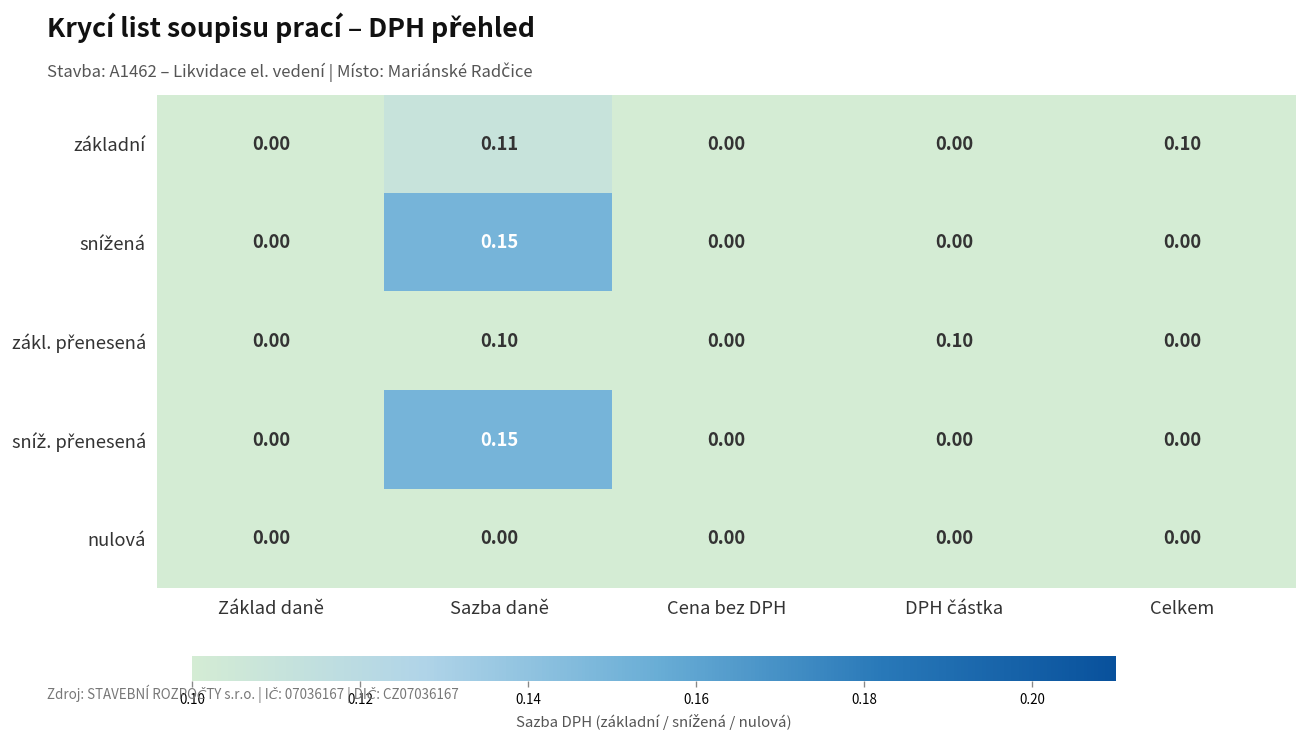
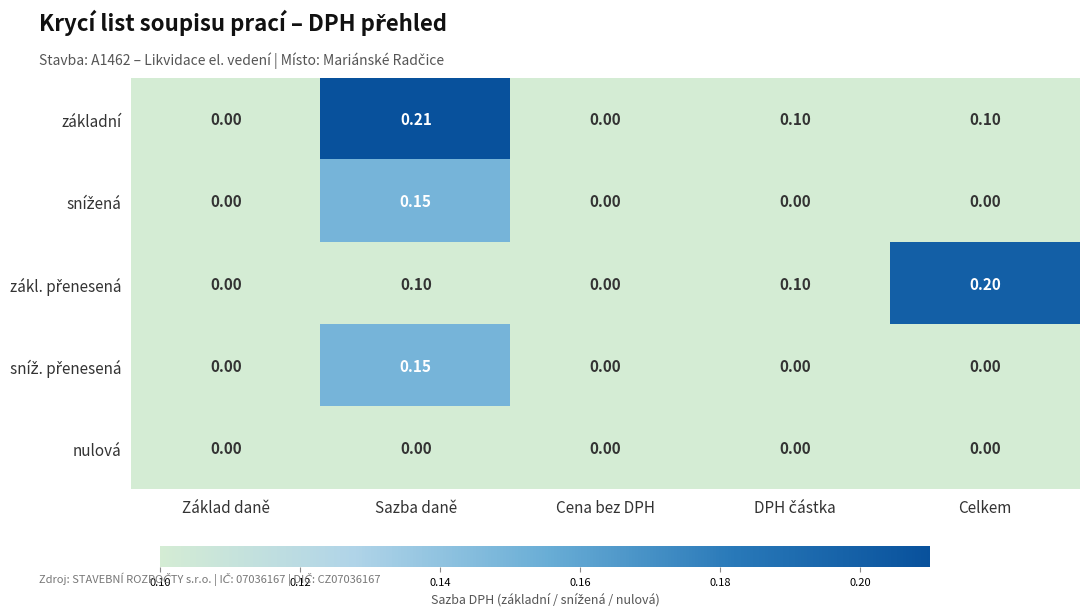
základní, Sazba daně: 0.11 -> 0.21
základní, DPH částka: 0.00 -> 0.10
zákl. přenesená, Celkem: 0.00 -> 0.20
